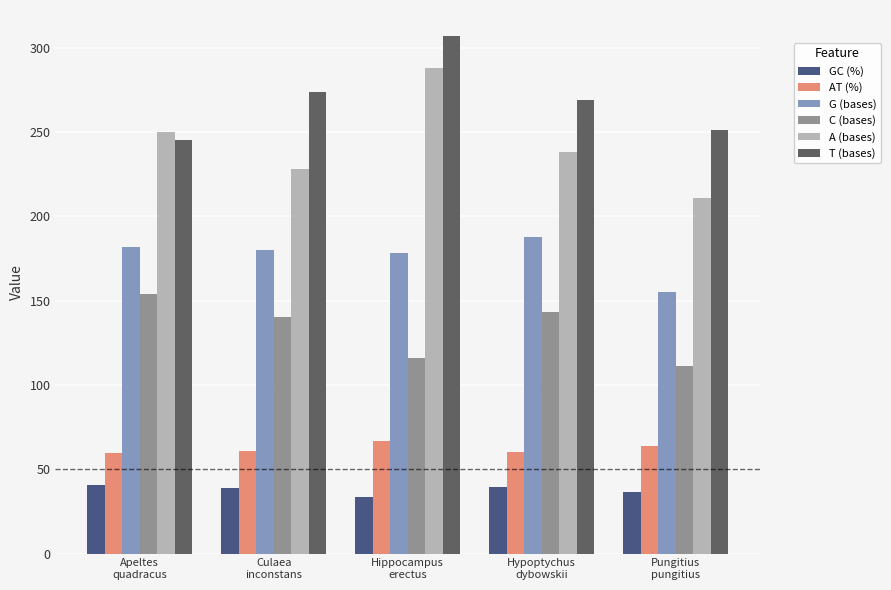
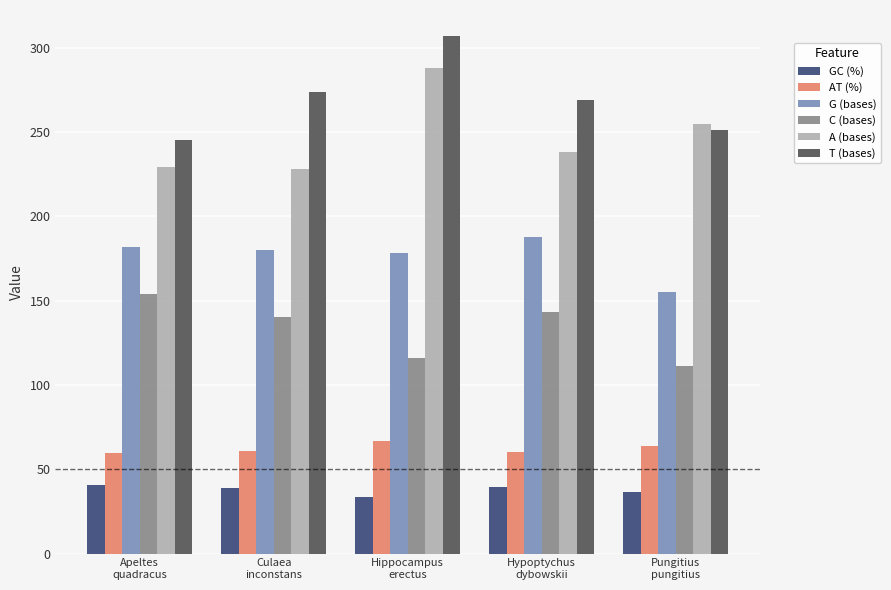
A (bases), Apeltes quadracus: 250 -> 229
A (bases), Pungitius pungitius: 211 -> 255
